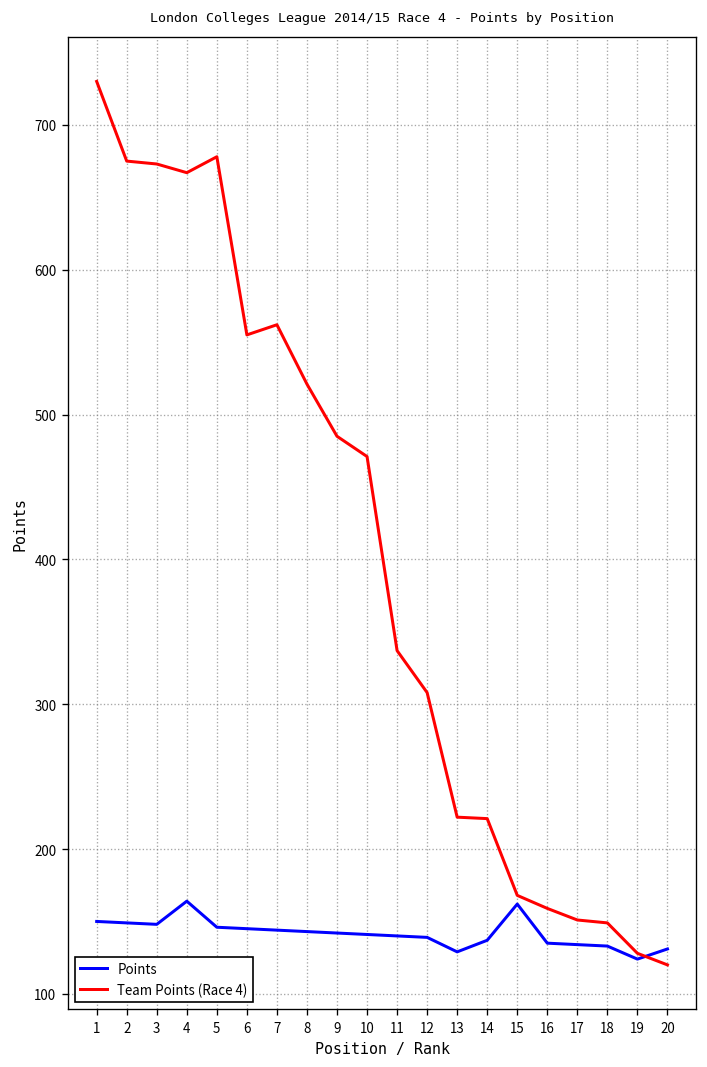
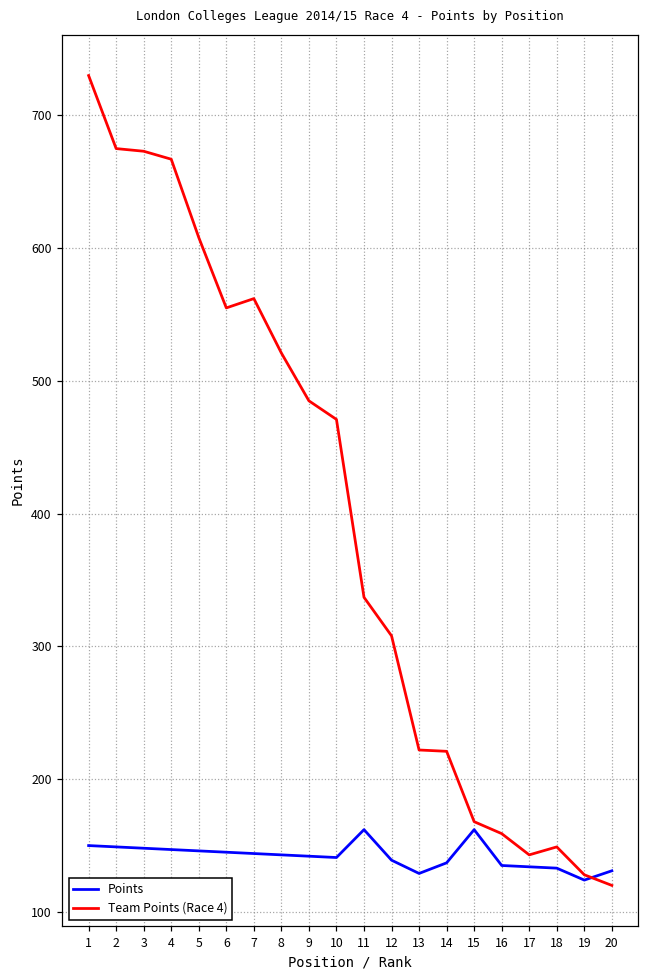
Points, 4: 164 -> 147
Team Points (Race 4), 5: 678 -> 608
Points, 11: 140 -> 162
Team Points (Race 4), 17: 151 -> 143
